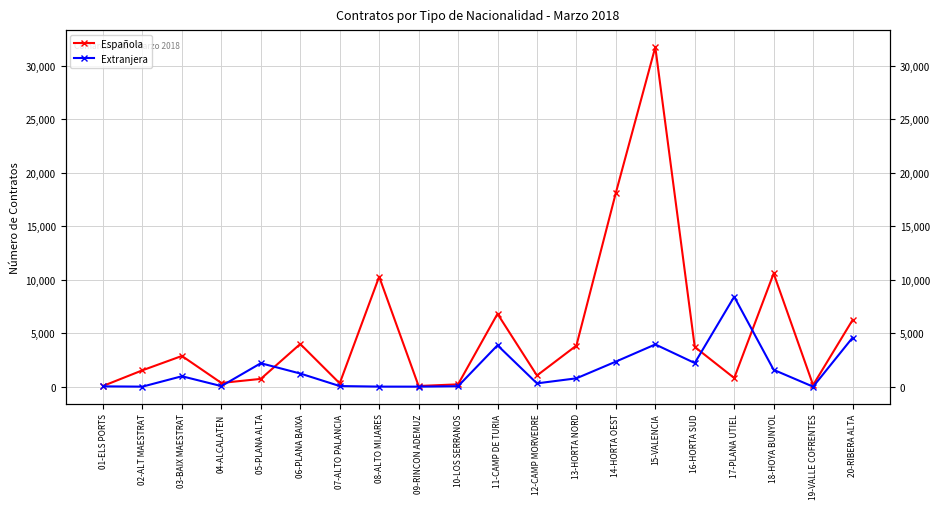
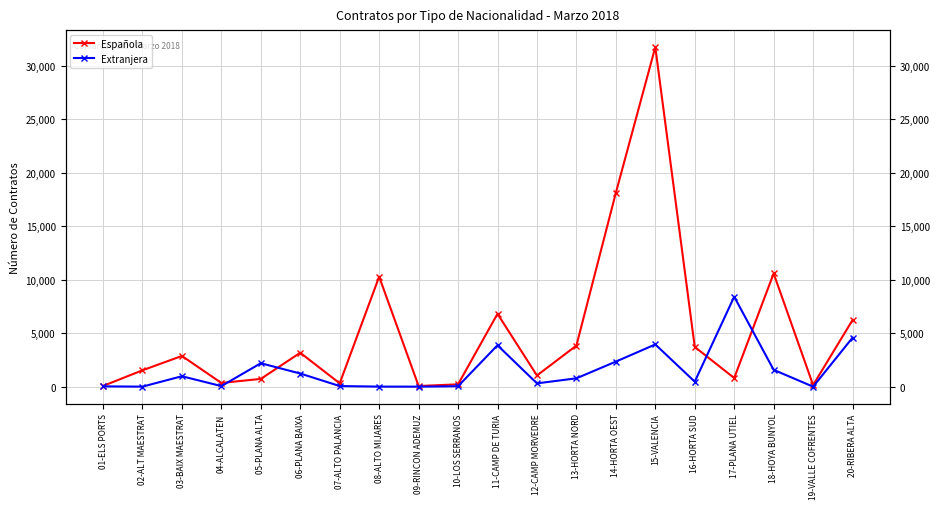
Española, 06-PLANA BAIXA: 4,000 -> 3,200
Extranjera, 16-HORTA SUD: 2,200 -> 500
